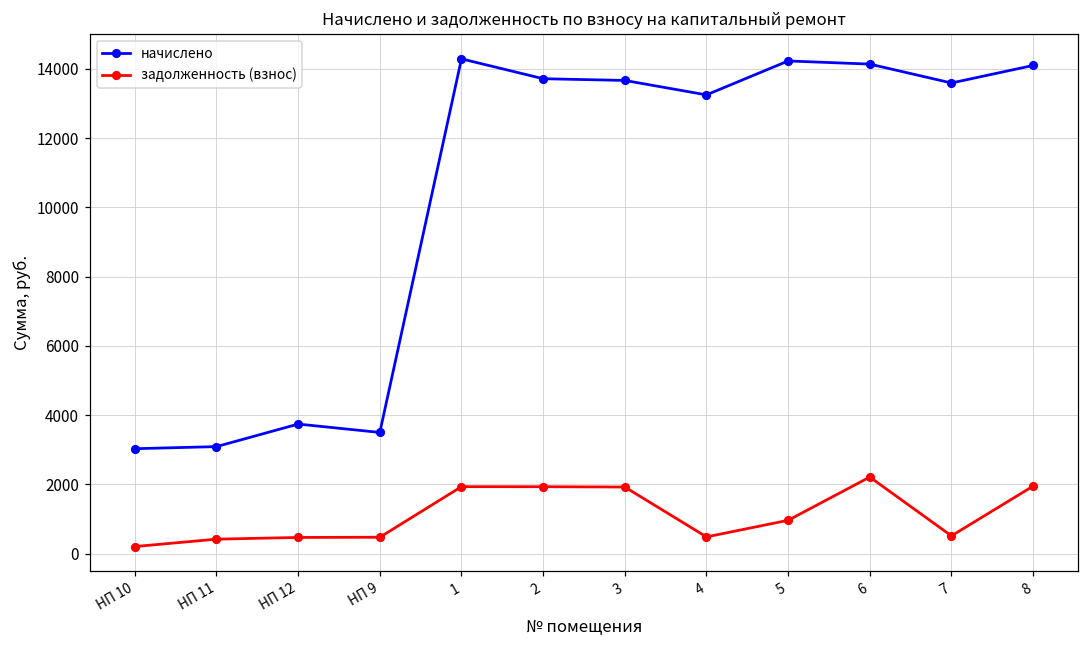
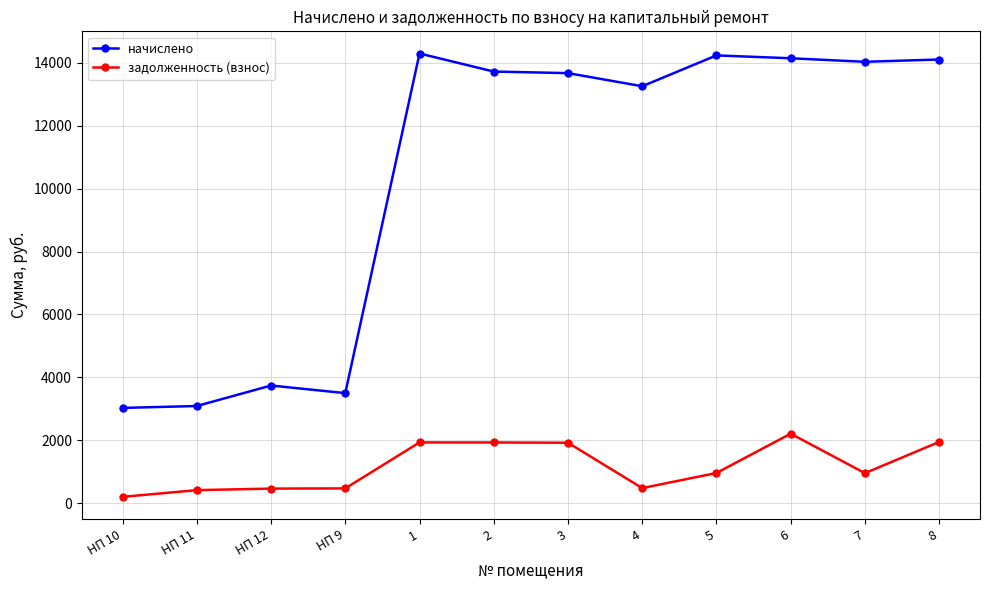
начислено, 7: 13600 -> 14000
задолженность (взнос), 7: 500 -> 1000
